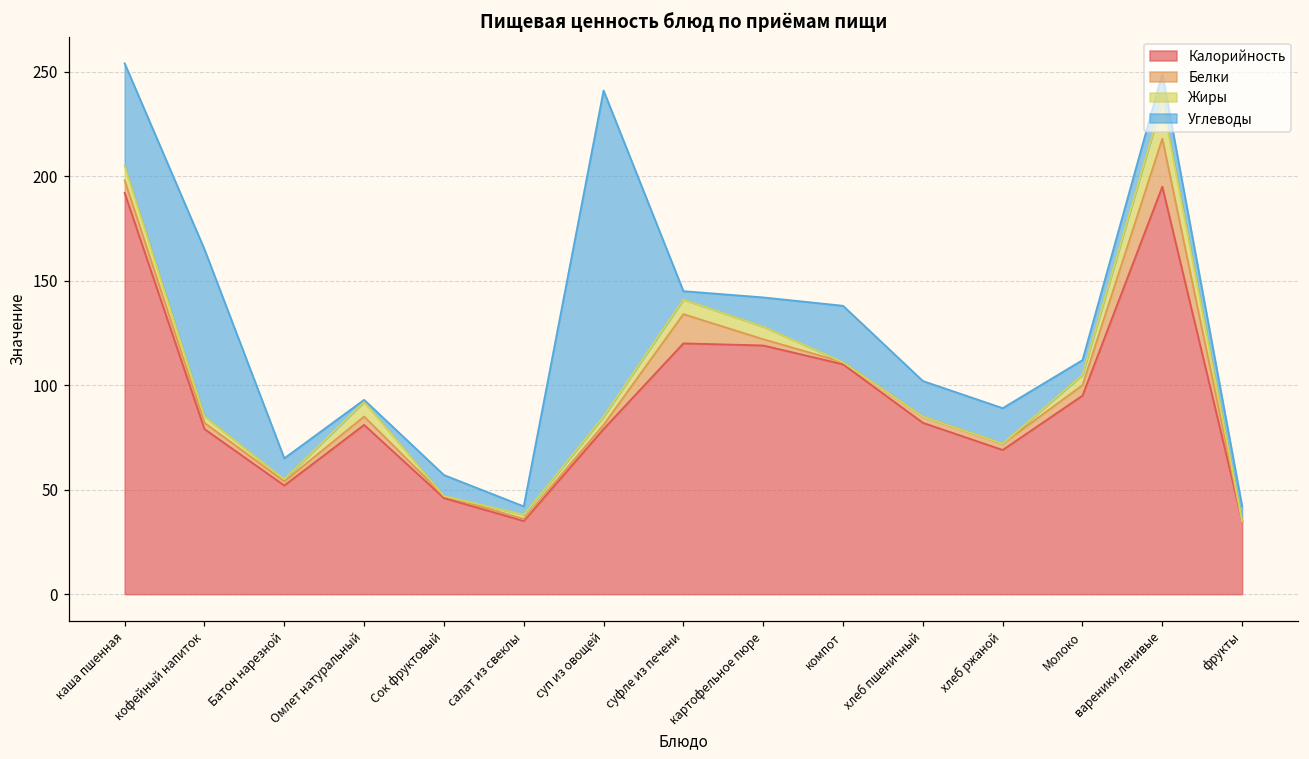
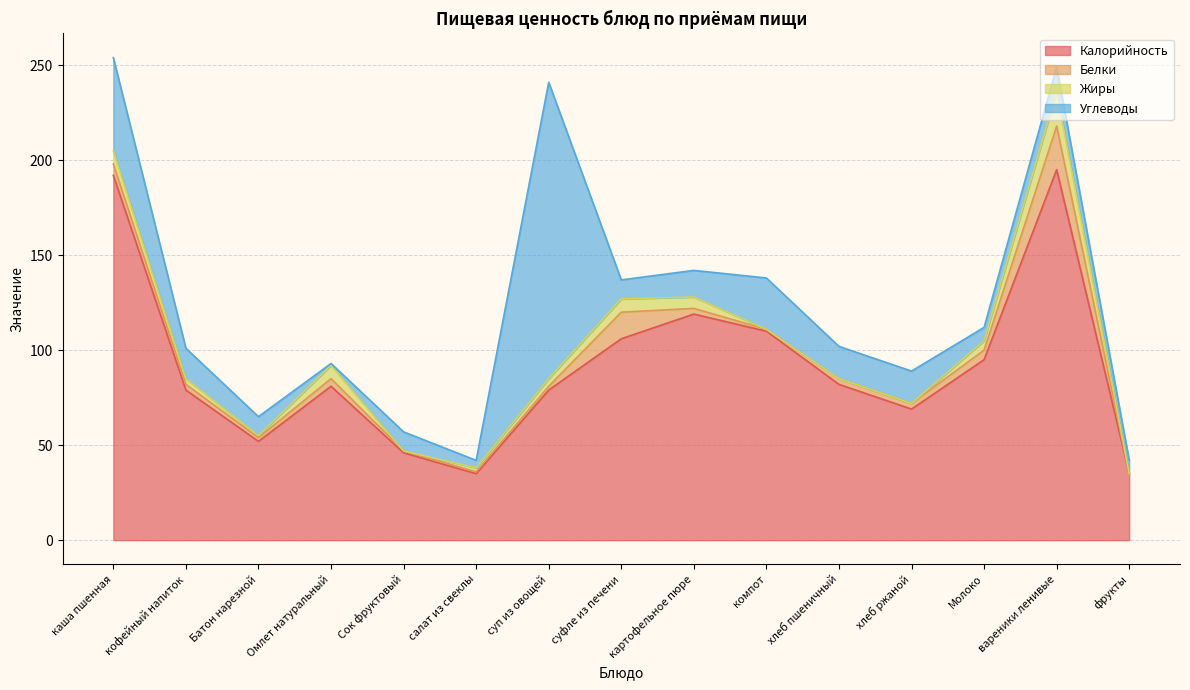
Углеводы, кофейный напиток: 80 -> 16
Калорийность, суфле из печени: 120 -> 106
Углеводы, суфле из печени: 4 -> 10
